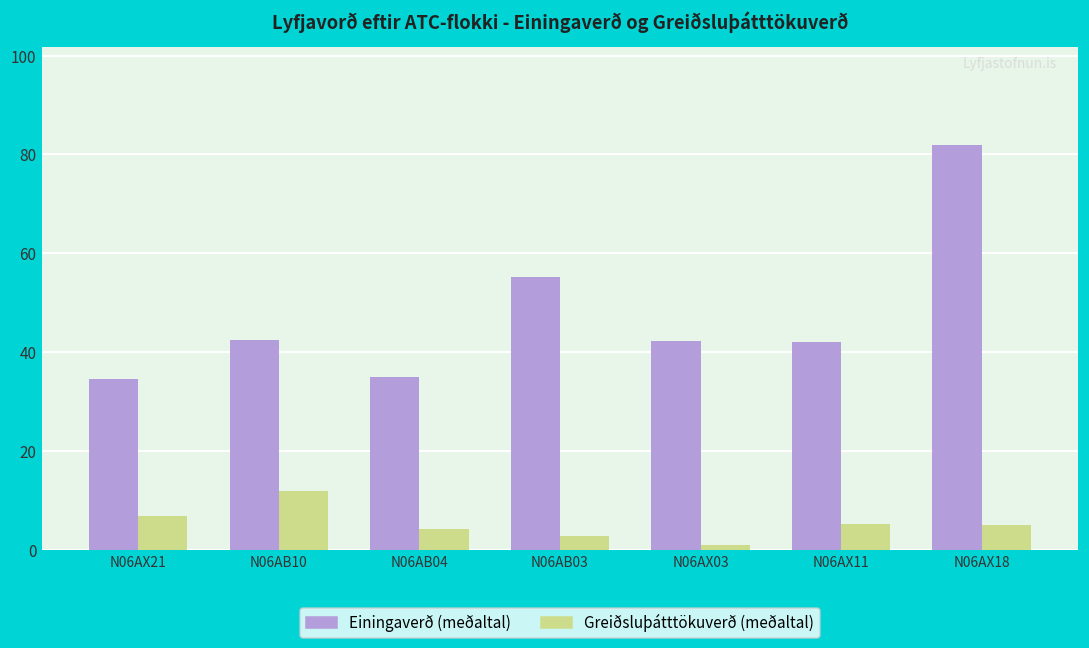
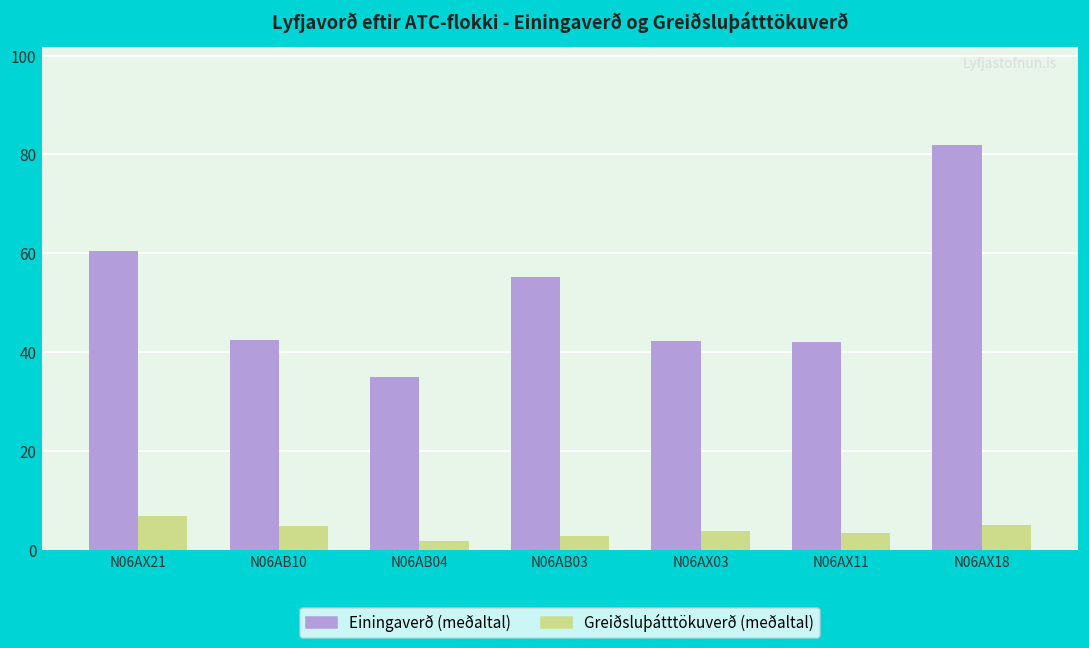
Einingaverð (meðaltal), N06AX21: 34 -> 60
Greiðsluþátttökuverð (meðaltal), N06AB10: 12 -> 5
Greiðsluþátttökuverð (meðaltal), N06AB04: 4 -> 2
Greiðsluþátttökuverð (meðaltal), N06AX03: 1 -> 4
Greiðsluþátttökuverð (meðaltal), N06AX11: 5 -> 3
